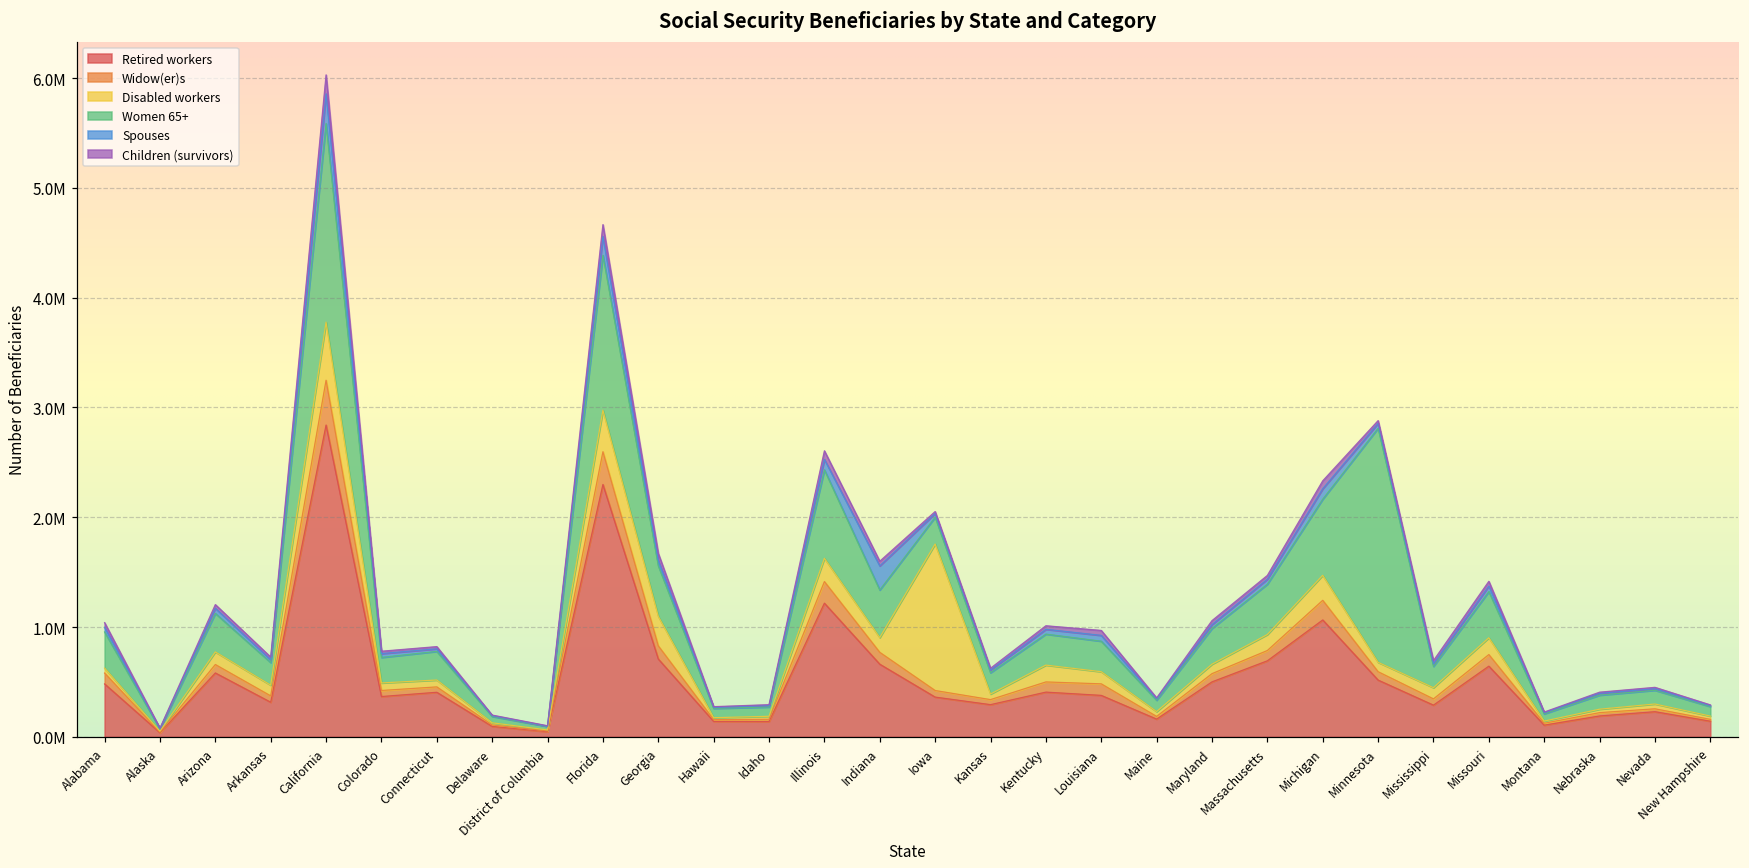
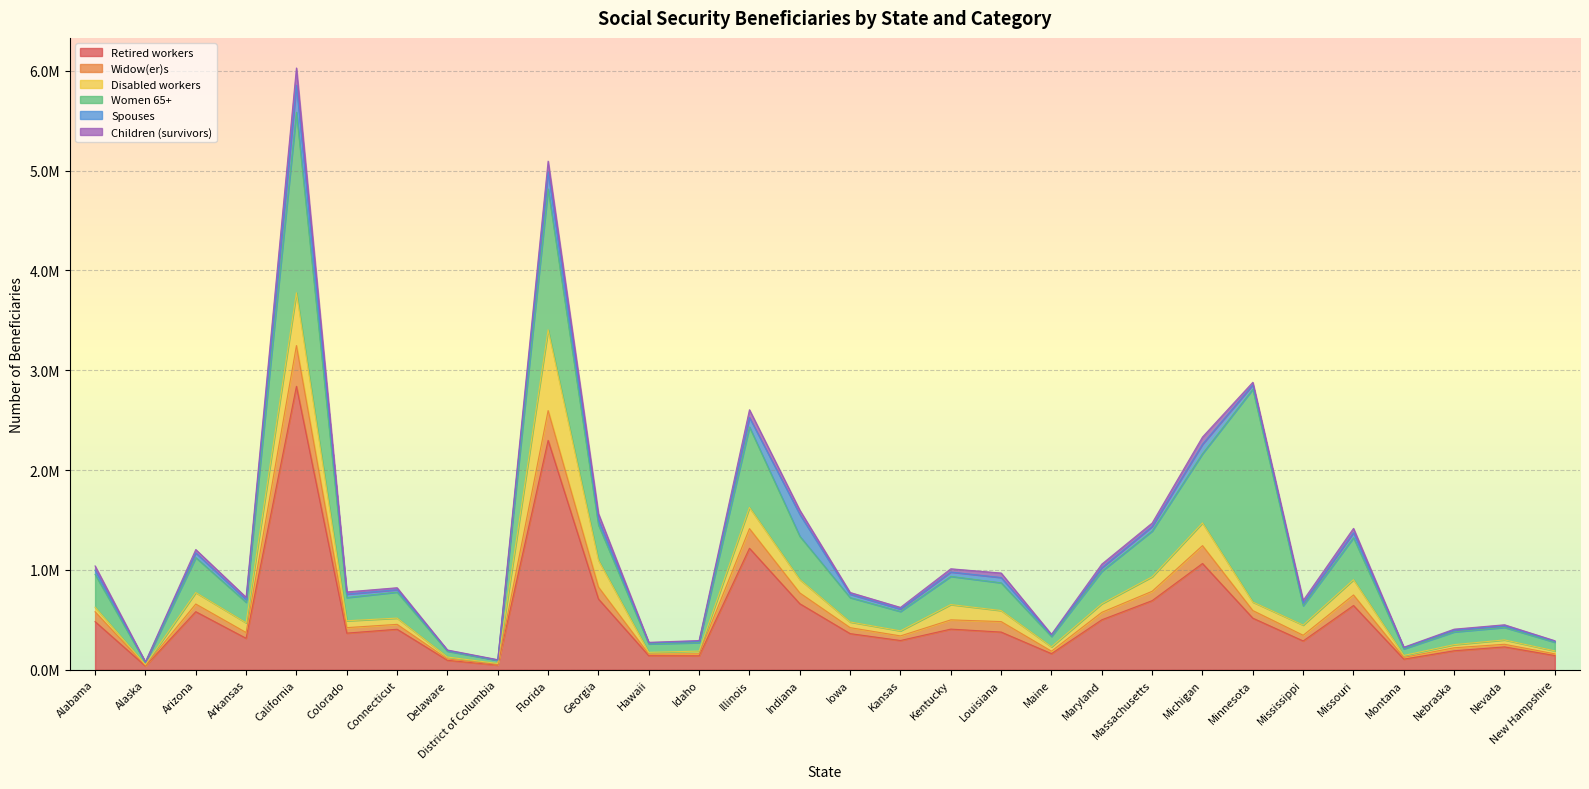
Disabled workers, Florida: 400000 -> 800000
Women 65+, Georgia: 500000 -> 400000
Disabled workers, Iowa: 1300000 -> 100000
